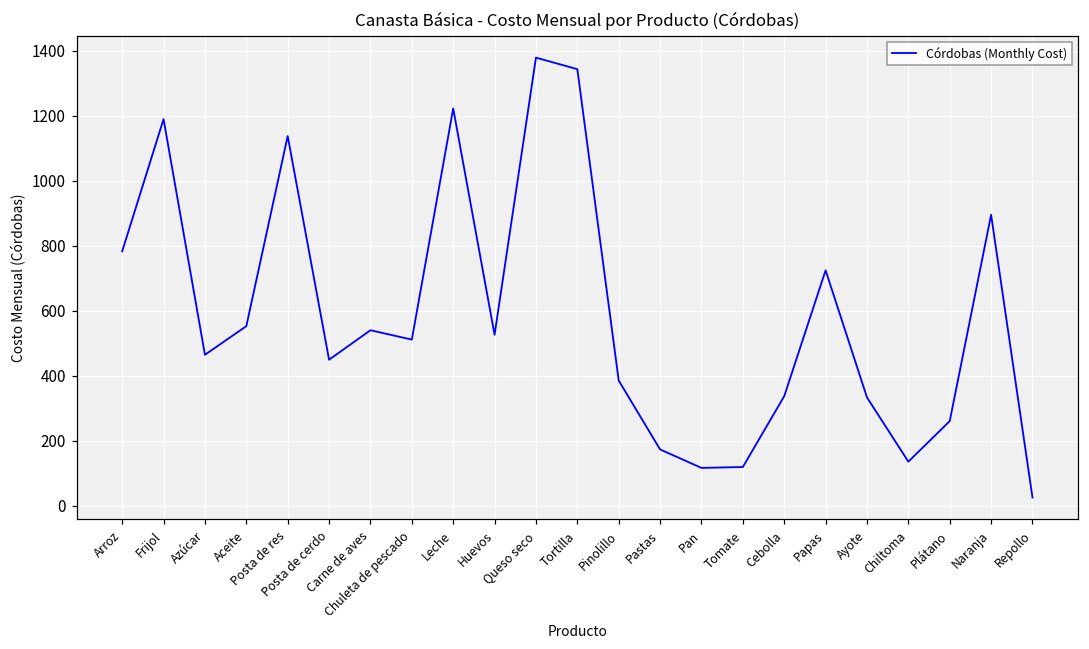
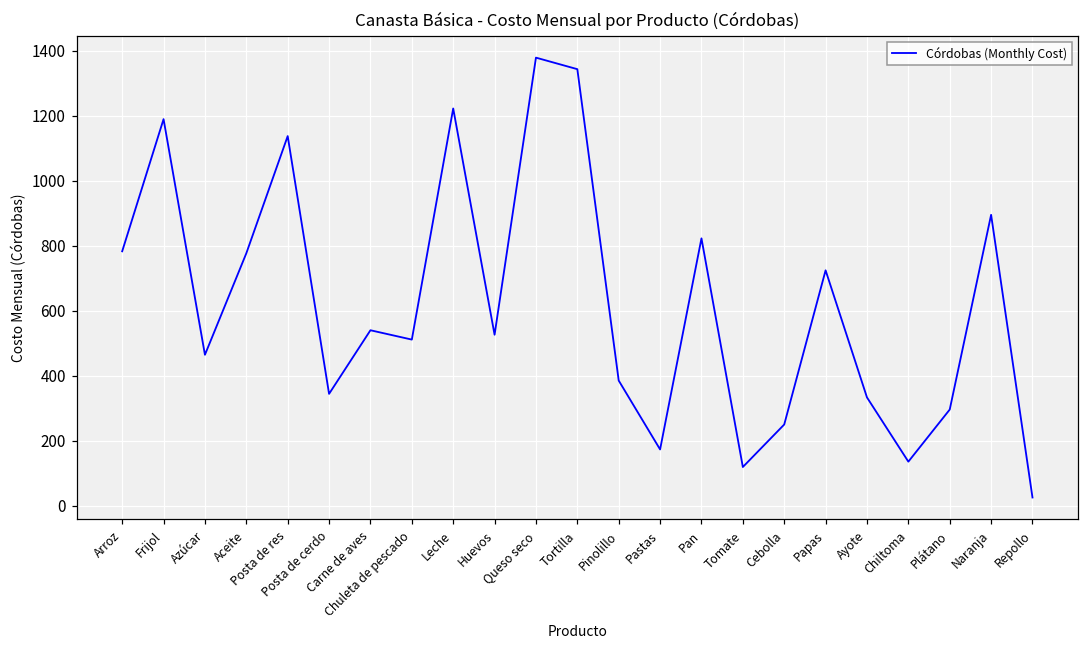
Aceite: 550 -> 780
Posta de cerdo: 450 -> 340
Pan: 120 -> 820
Cebolla: 340 -> 250
Plátano: 260 -> 300
